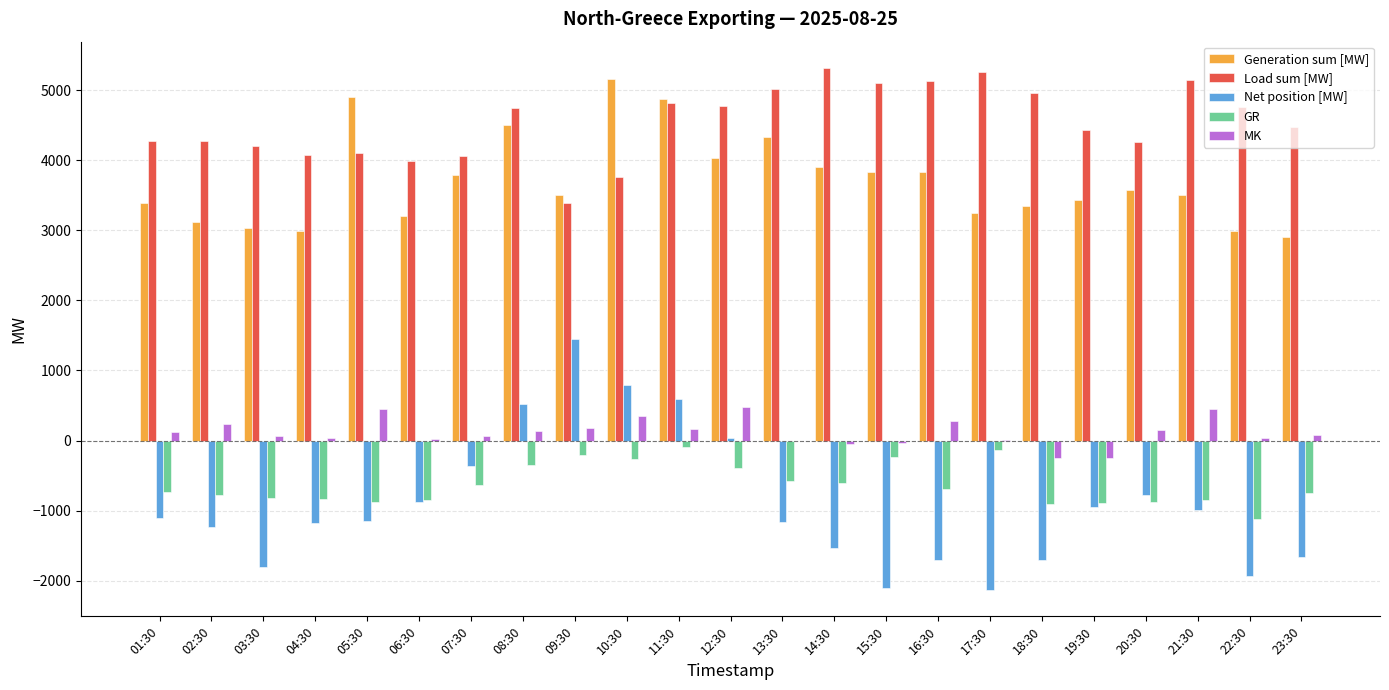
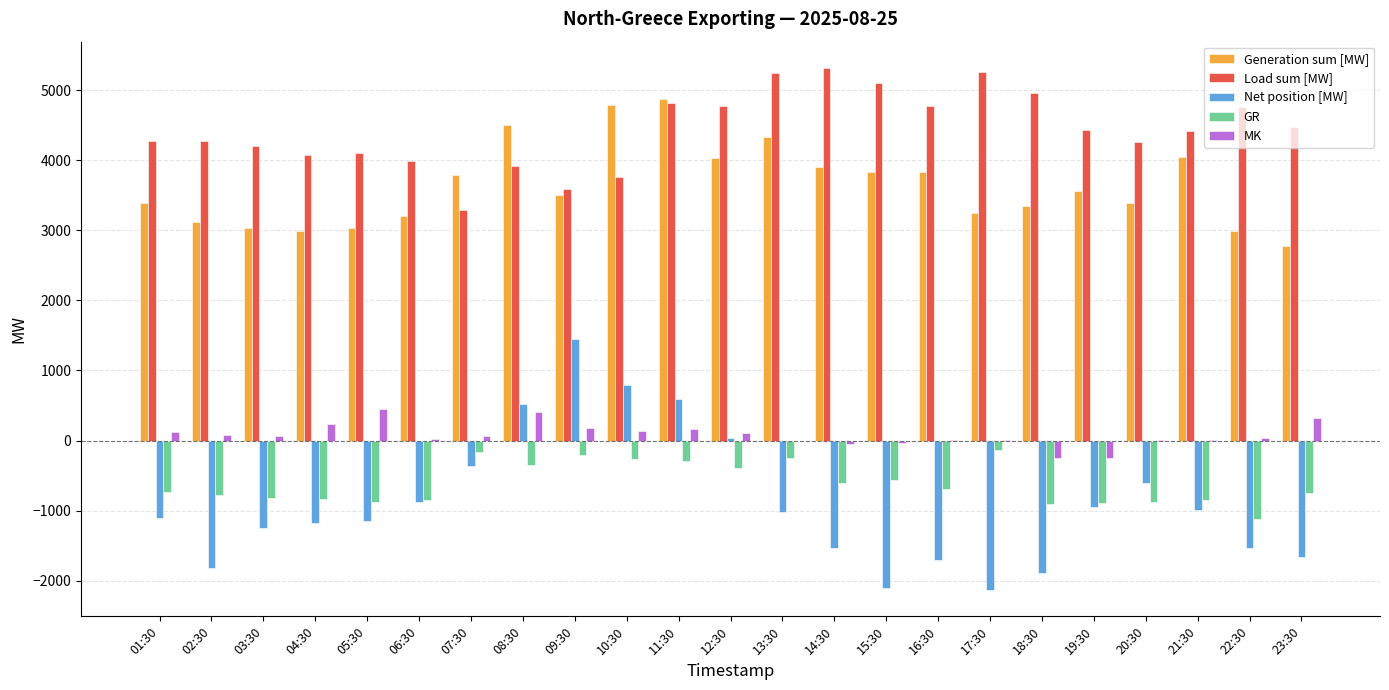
Net position [MW], 02:30: -1200 -> -1800
MK, 02:30: 200 -> 100
Net position [MW], 03:30: -1800 -> -1200
MK, 04:30: 0 -> 200
Generation sum [MW], 05:30: 4900 -> 3000
Load sum [MW], 07:30: 4100 -> 3300
GR, 07:30: -600 -> -200
Load sum [MW], 08:30: 4800 -> 3900
MK, 08:30: 100 -> 400
Load sum [MW], 09:30: 3400 -> 3600
Generation sum [MW], 10:30: 5200 -> 4800
MK, 10:30: 400 -> 100
GR, 11:30: -100 -> -300
MK, 12:30: 500 -> 100
Load sum [MW], 13:30: 5000 -> 5200
Net position [MW], 13:30: -1200 -> -1000
GR, 13:30: -600 -> -200
GR, 15:30: -200 -> -600
Load sum [MW], 16:30: 5100 -> 4800
MK, 16:30: 300 -> 0
Net position [MW], 18:30: -1700 -> -1900
Generation sum [MW], 19:30: 3400 -> 3600
Generation sum [MW], 20:30: 3600 -> 3400
Net position [MW], 20:30: -800 -> -600
MK, 20:30: 100 -> 0
Generation sum [MW], 21:30: 3500 -> 4000
Load sum [MW], 21:30: 5100 -> 4400
MK, 21:30: 400 -> 0
Net position [MW], 22:30: -1900 -> -1500
Generation sum [MW], 23:30: 2900 -> 2800
MK, 23:30: 100 -> 300
